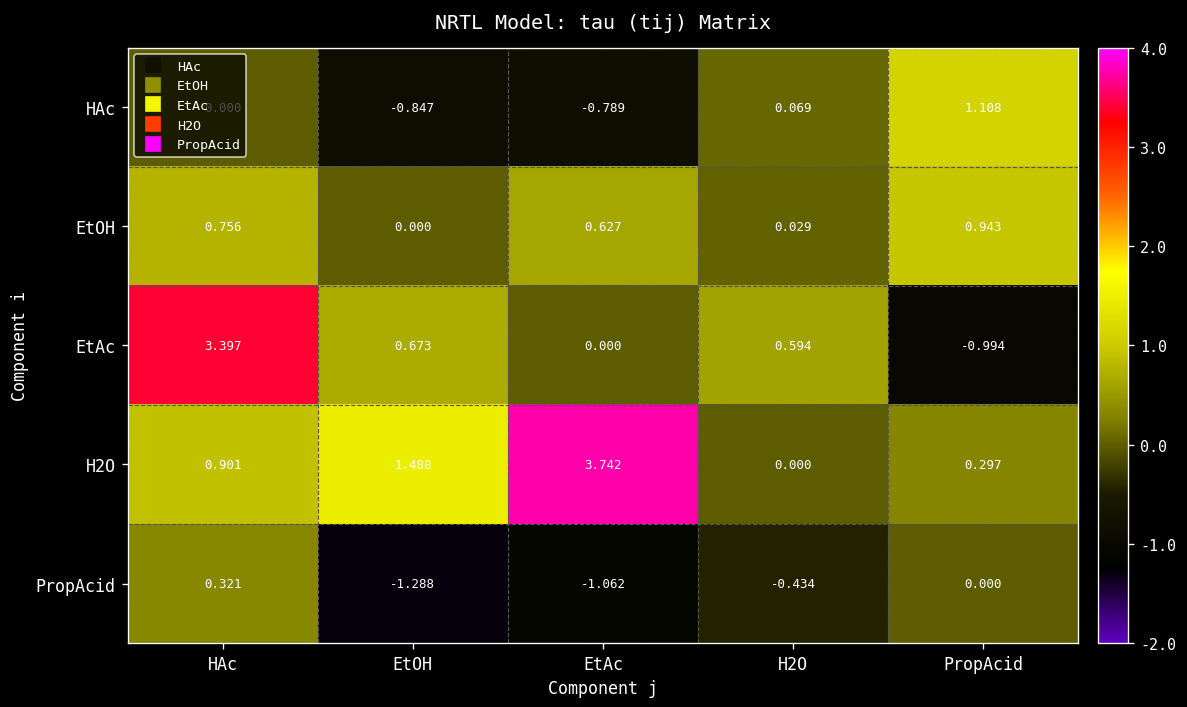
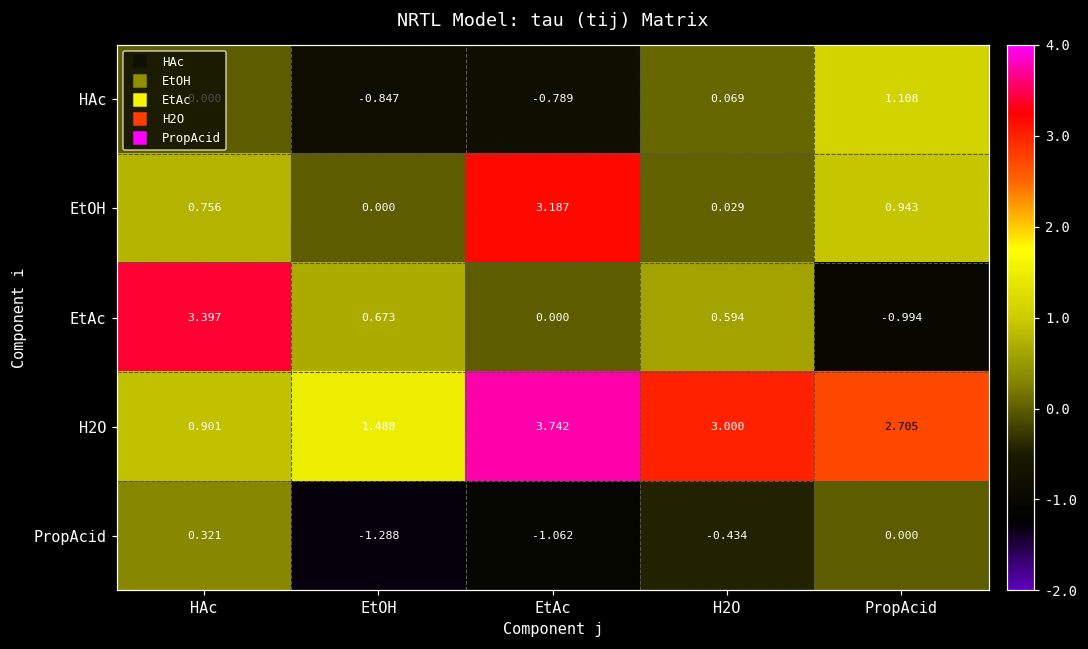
EtOH, EtAc: 0.627 -> 3.187
H2O, H2O: 0.000 -> 3.000
H2O, PropAcid: 0.297 -> 2.705
